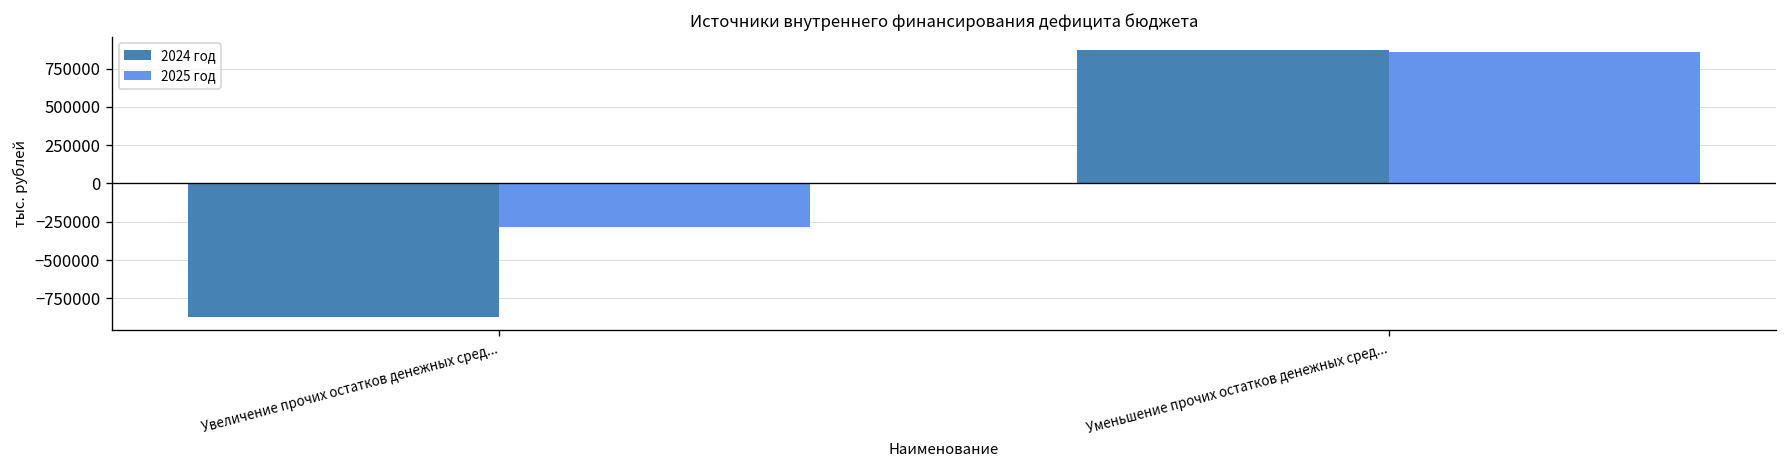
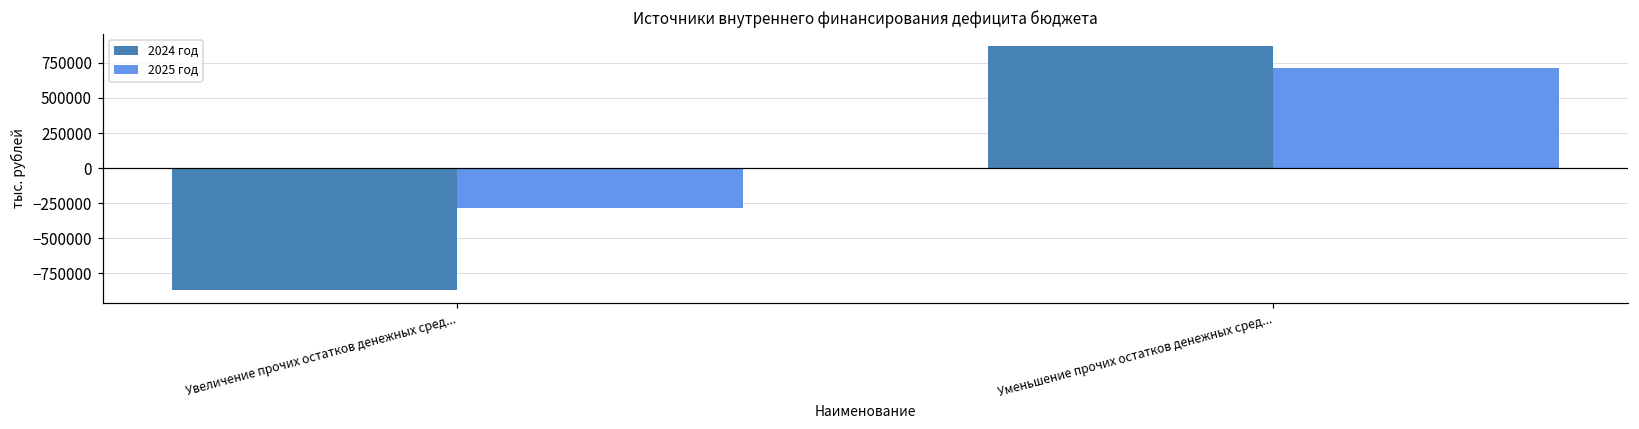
2025 год, Уменьшение прочих остатков денежных сред...: 860000 -> 720000
